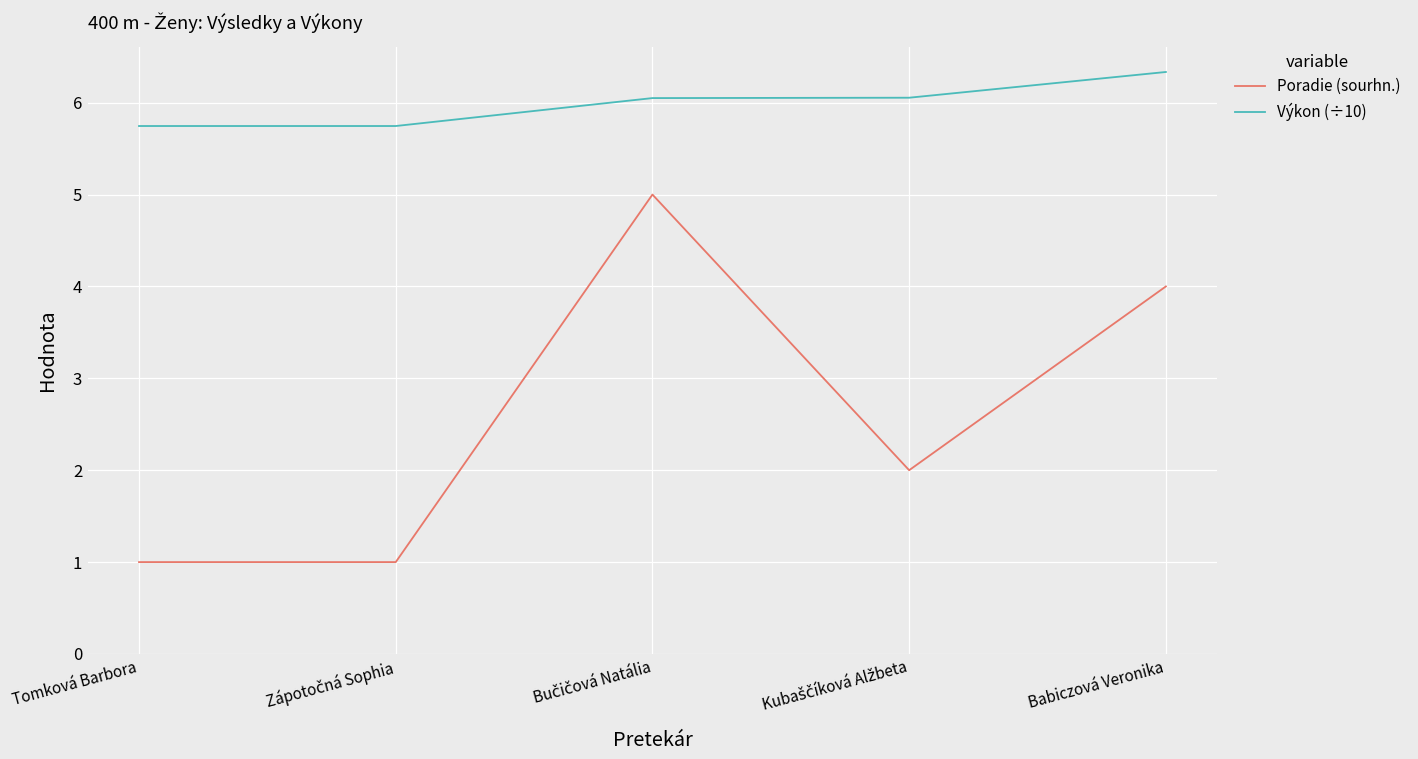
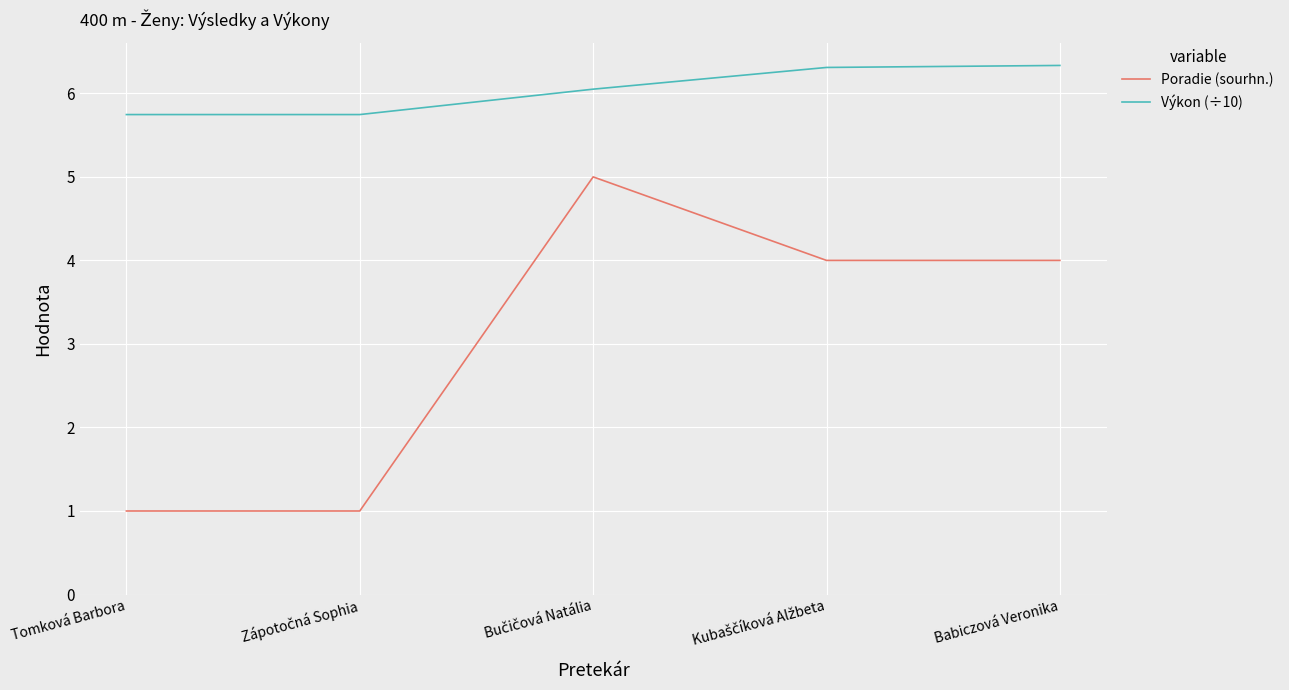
Poradie (sourhn.), Kubaščíková Alžbeta: 2 -> 4
Výkon (÷10), Kubaščíková Alžbeta: 6.1 -> 6.3
